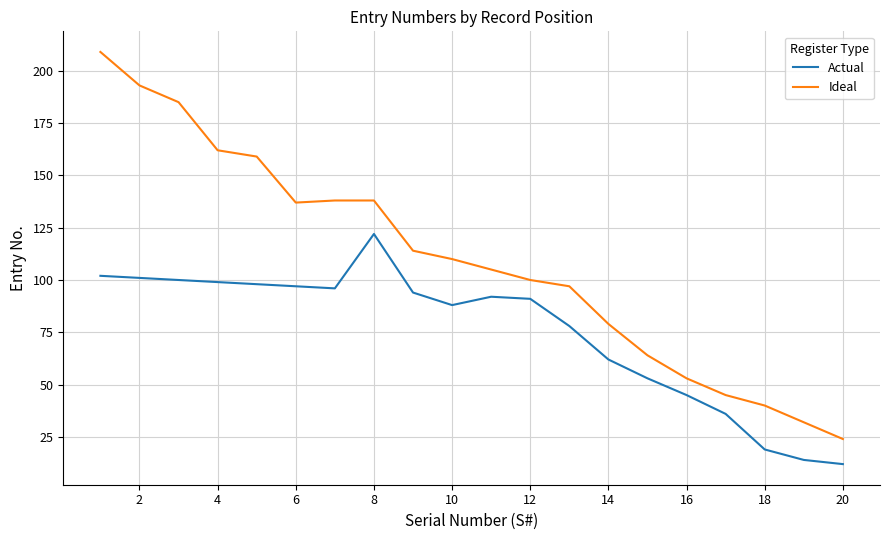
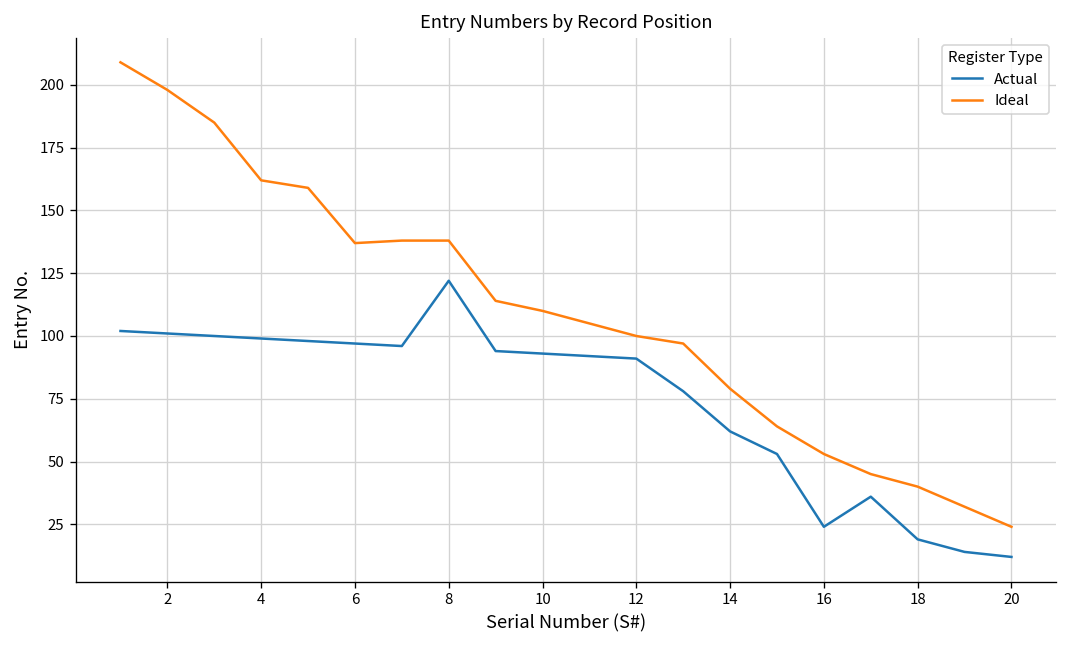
Ideal, 2: 193 -> 198
Actual, 10: 88 -> 93
Actual, 16: 45 -> 24
